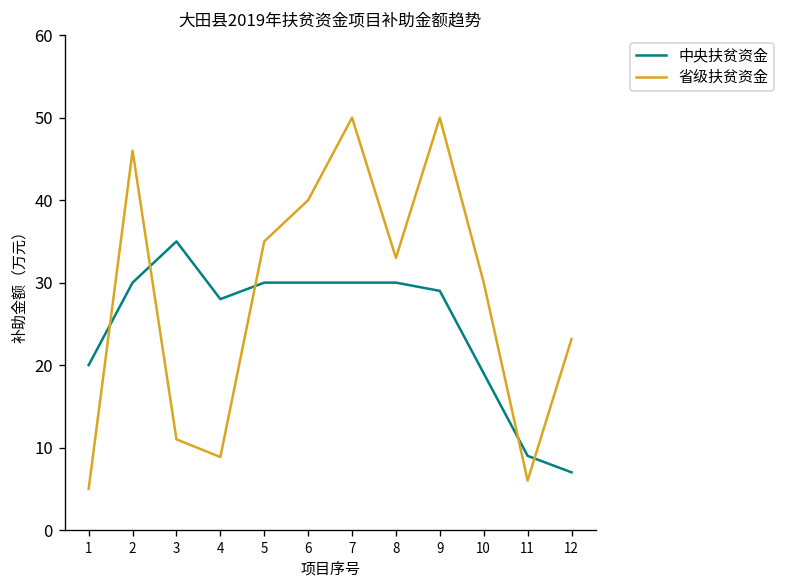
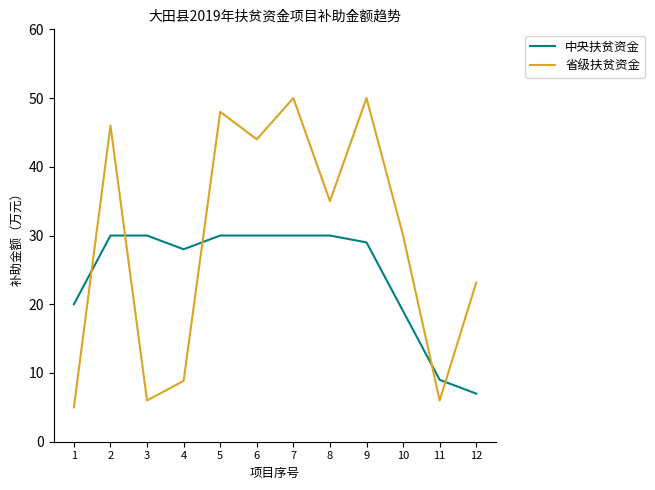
中央扶贫资金, 3: 35 -> 30
省级扶贫资金, 3: 11 -> 6
省级扶贫资金, 5: 35 -> 48
省级扶贫资金, 6: 40 -> 44
省级扶贫资金, 8: 33 -> 35
